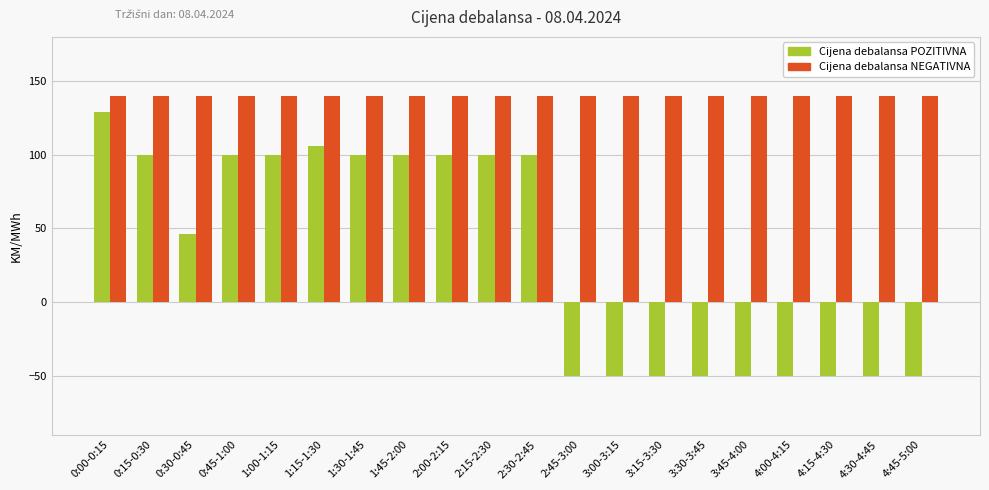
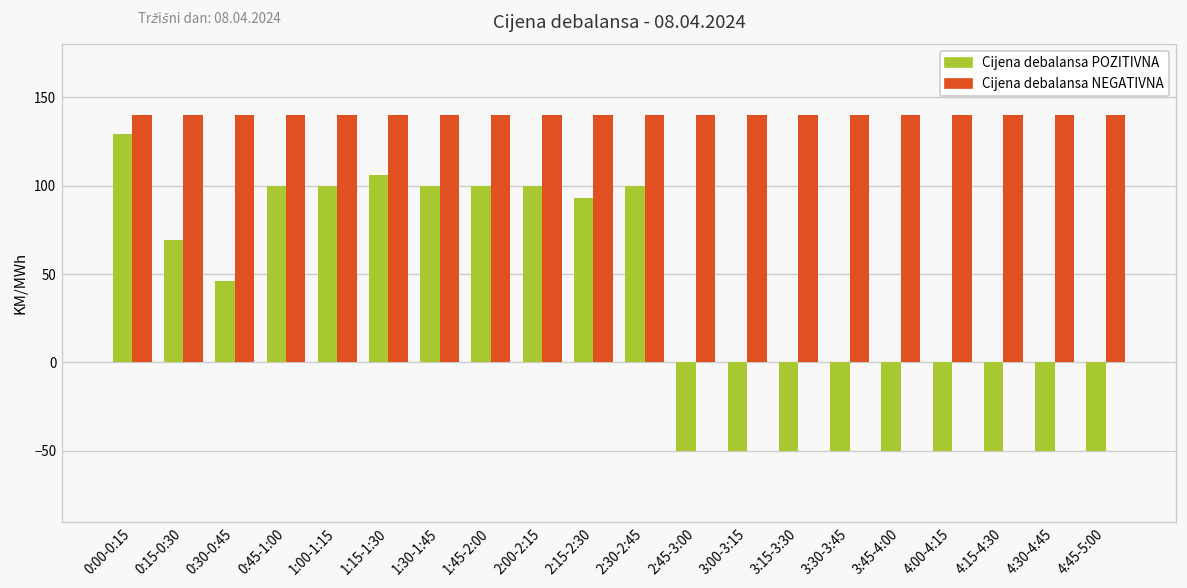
Cijena debalansa POZITIVNA, 0:15-0:30: 100 -> 69
Cijena debalansa POZITIVNA, 2:15-2:30: 100 -> 93
